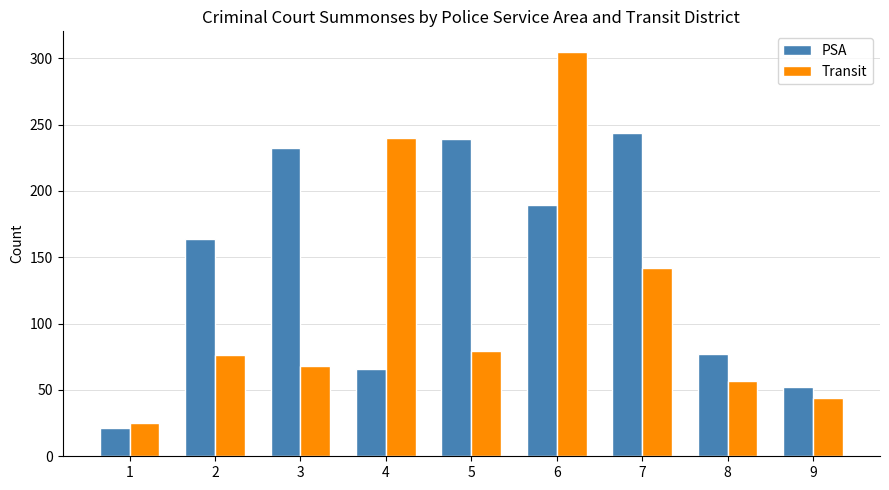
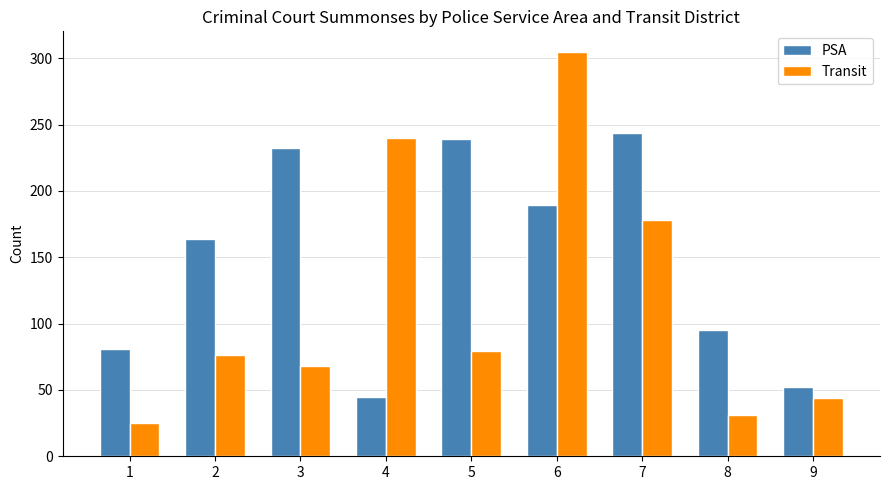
PSA, 1: 21 -> 81
PSA, 4: 66 -> 45
Transit, 7: 142 -> 178
PSA, 8: 77 -> 95
Transit, 8: 57 -> 31
